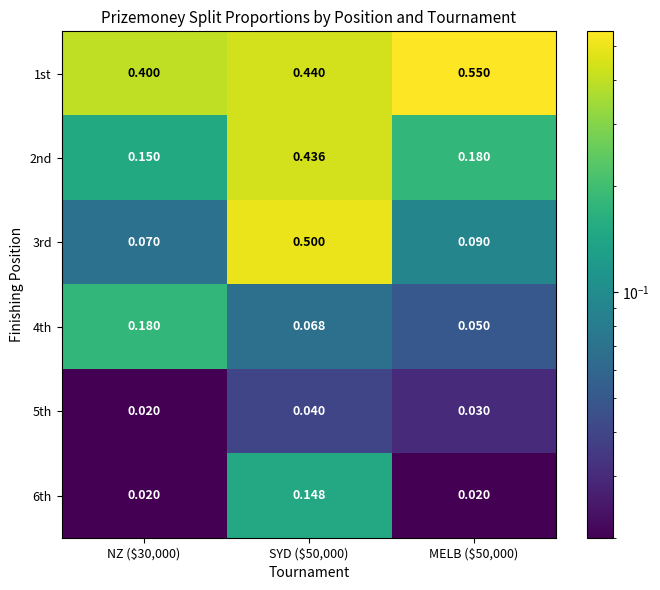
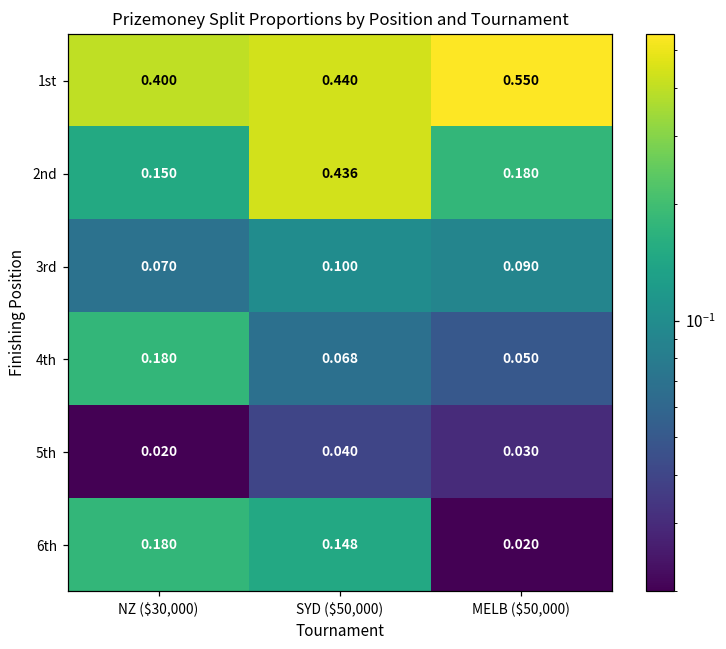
3rd, SYD ($50,000): 0.500 -> 0.100
6th, NZ ($30,000): 0.020 -> 0.180
